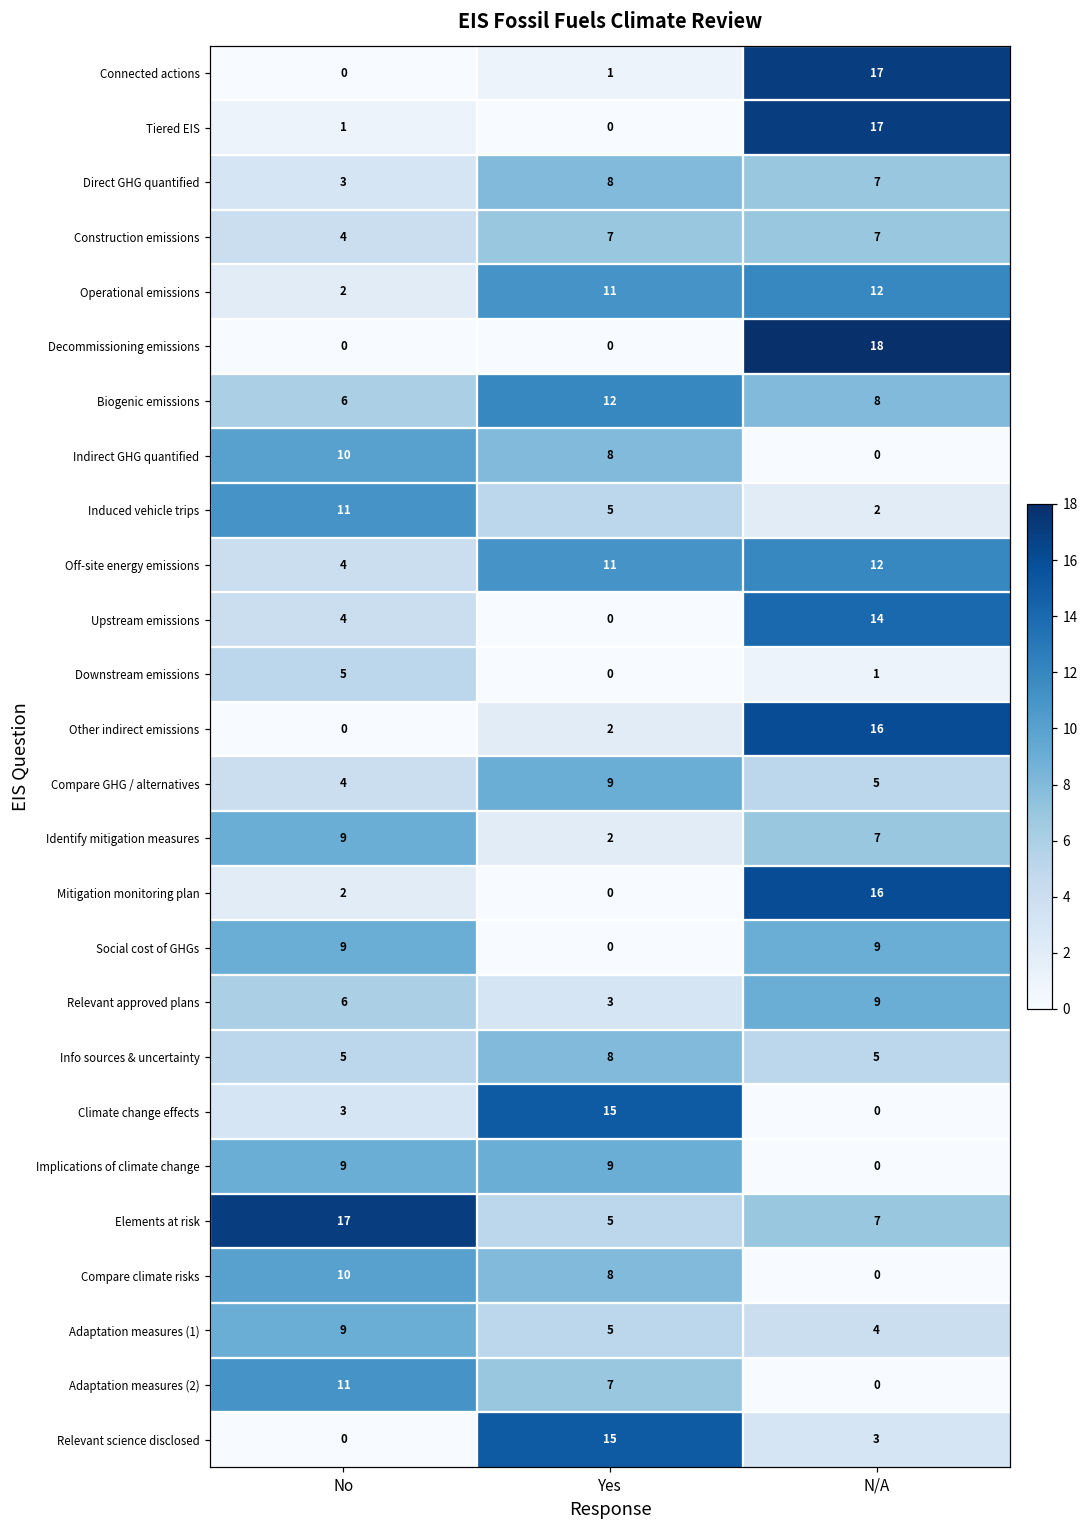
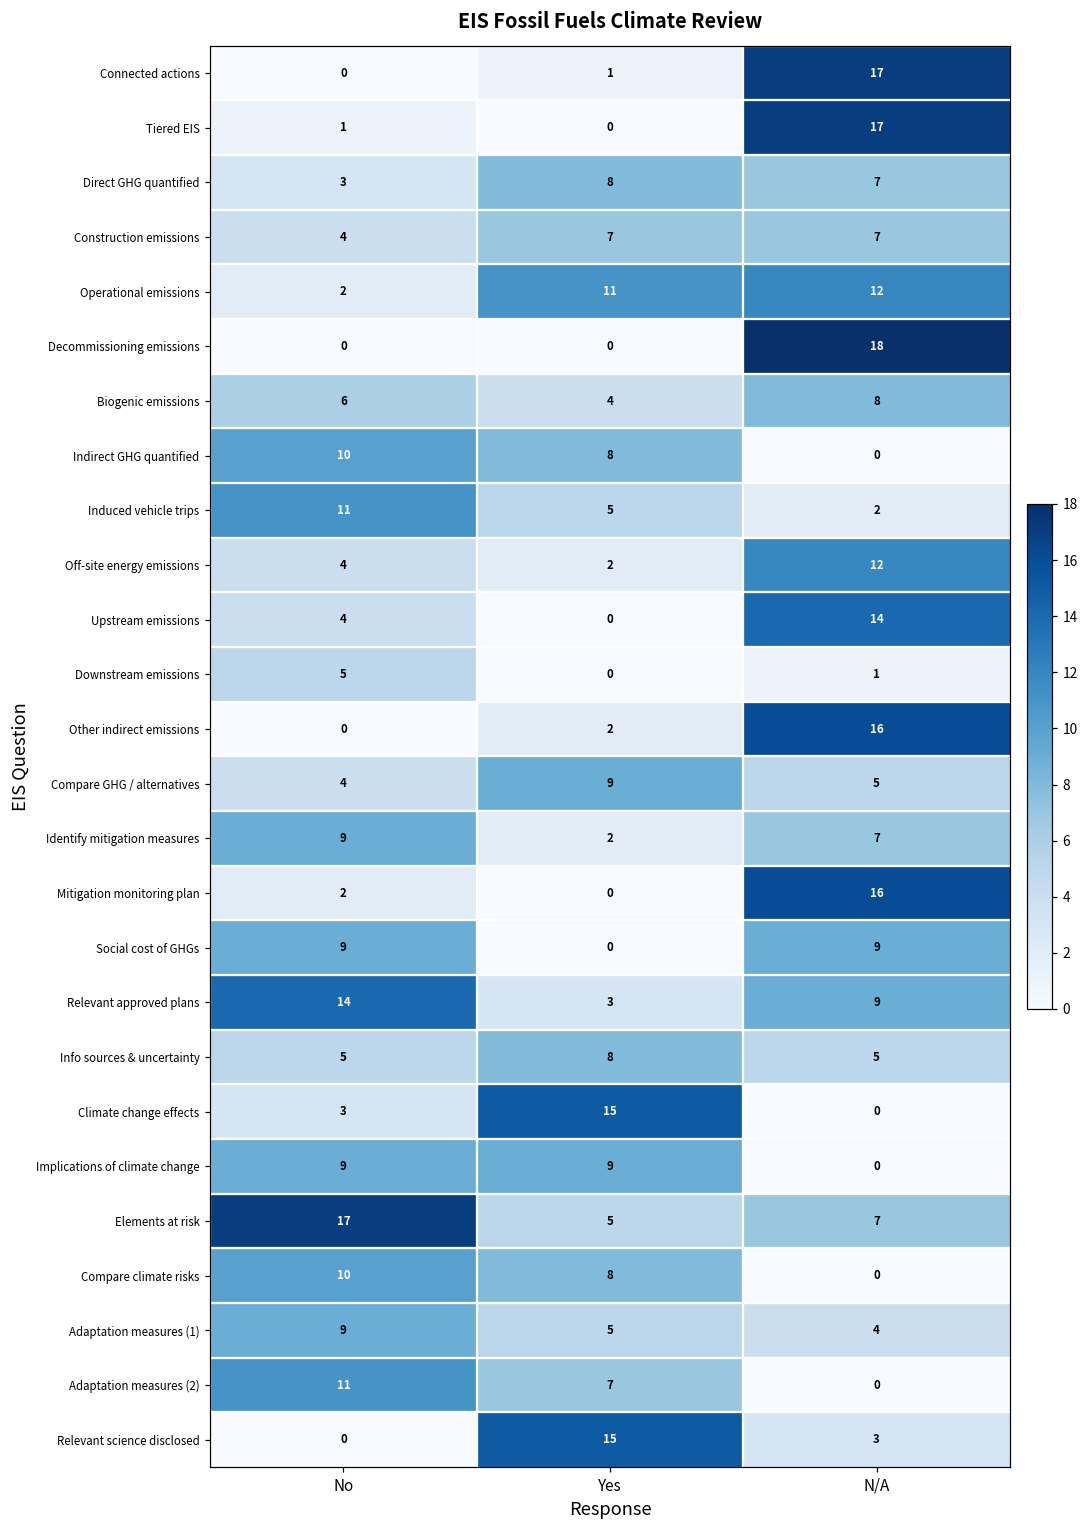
Biogenic emissions, Yes: 12 -> 4
Off-site energy emissions, Yes: 11 -> 2
Relevant approved plans, No: 6 -> 14
